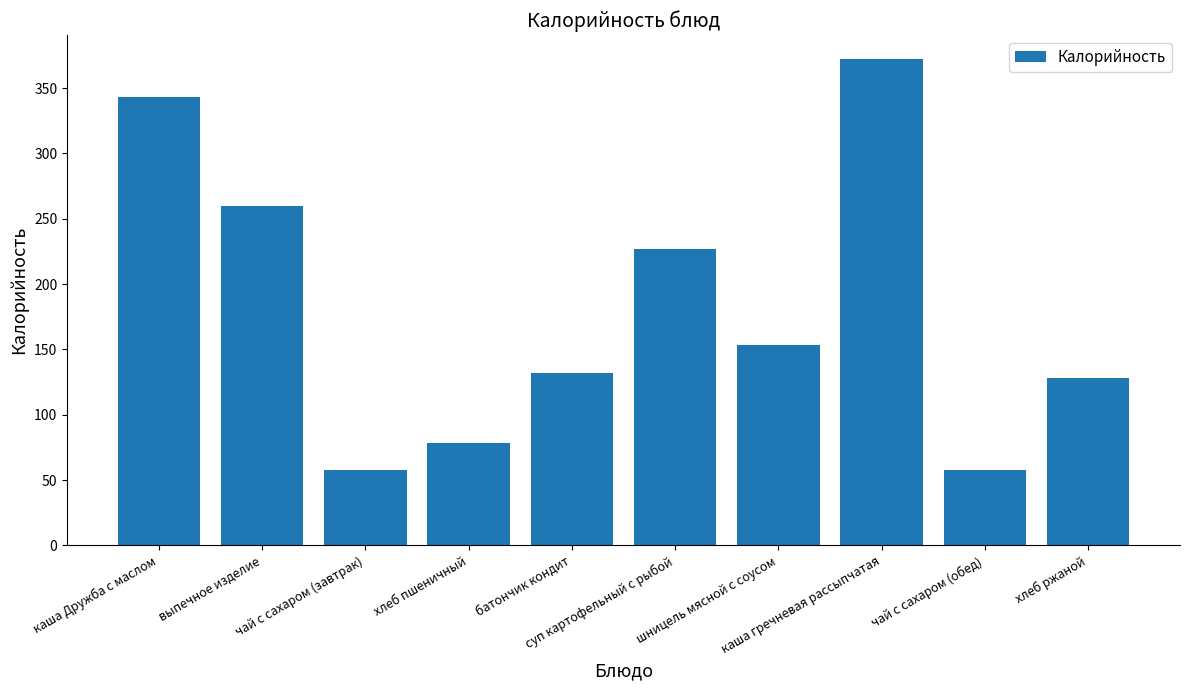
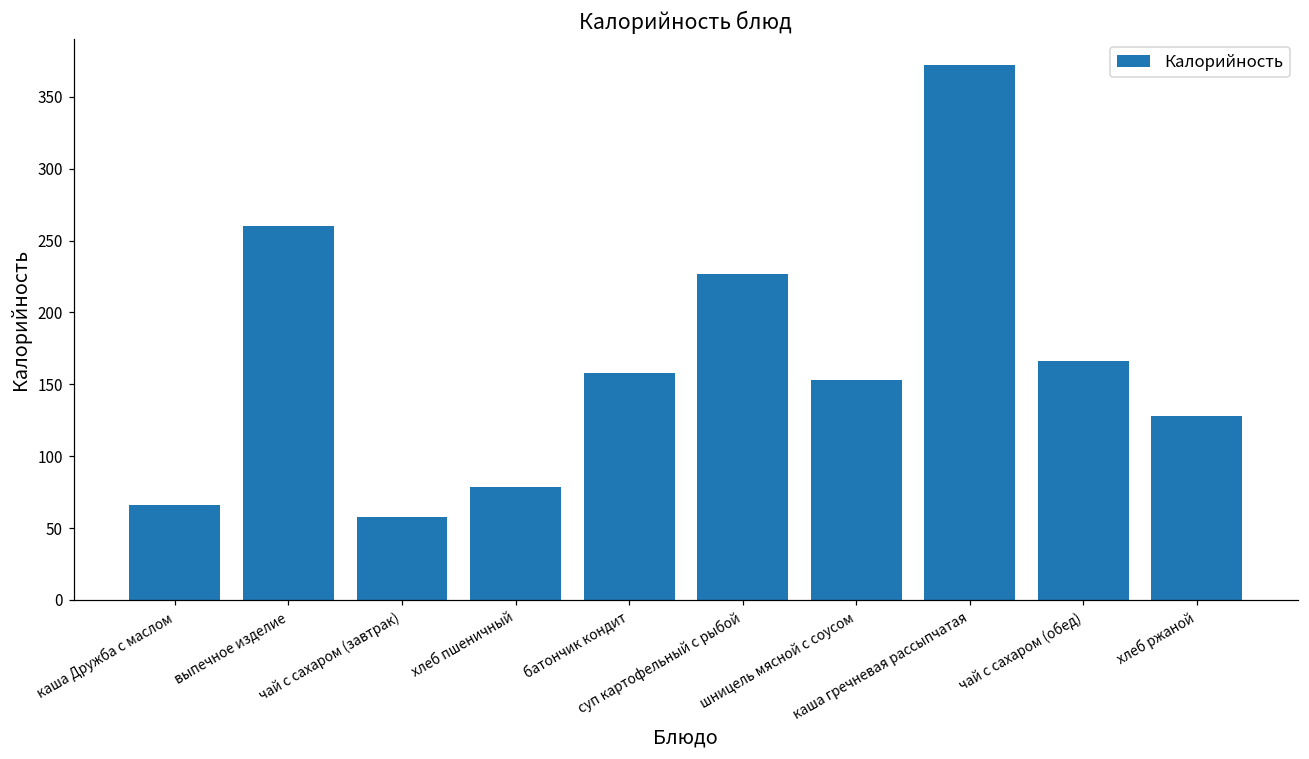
каша Дружба с маслом: 343 -> 66
батончик кондит: 132 -> 158
чай с сахаром (обед): 58 -> 166
